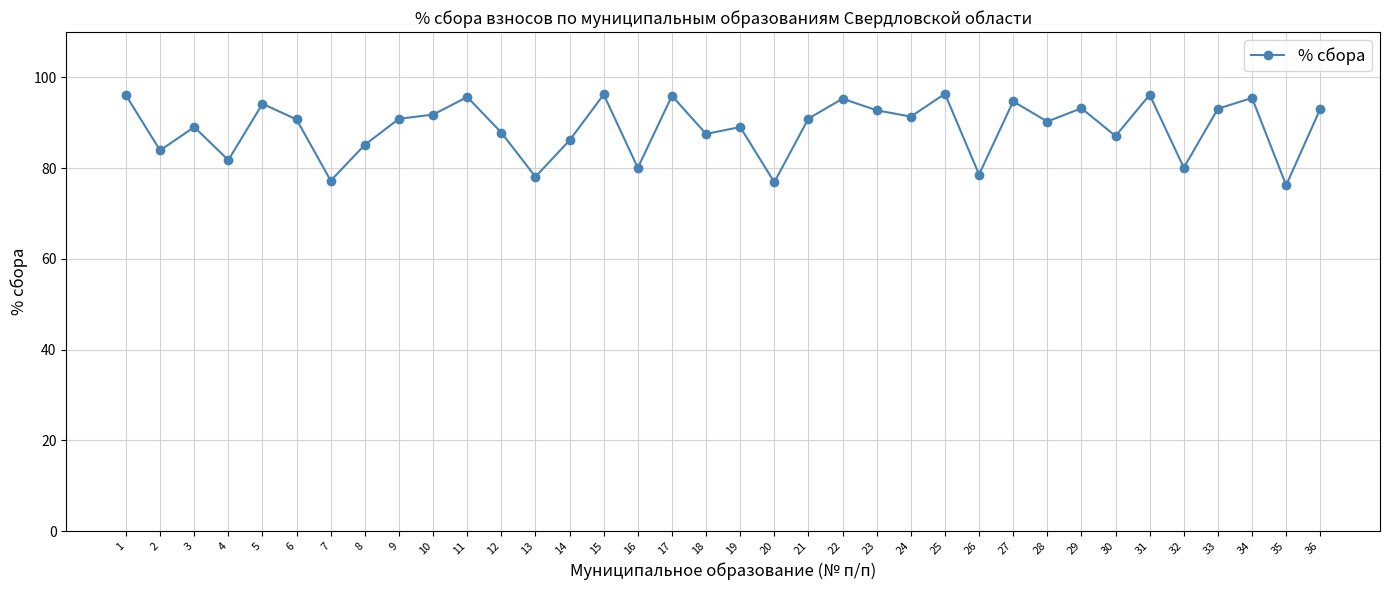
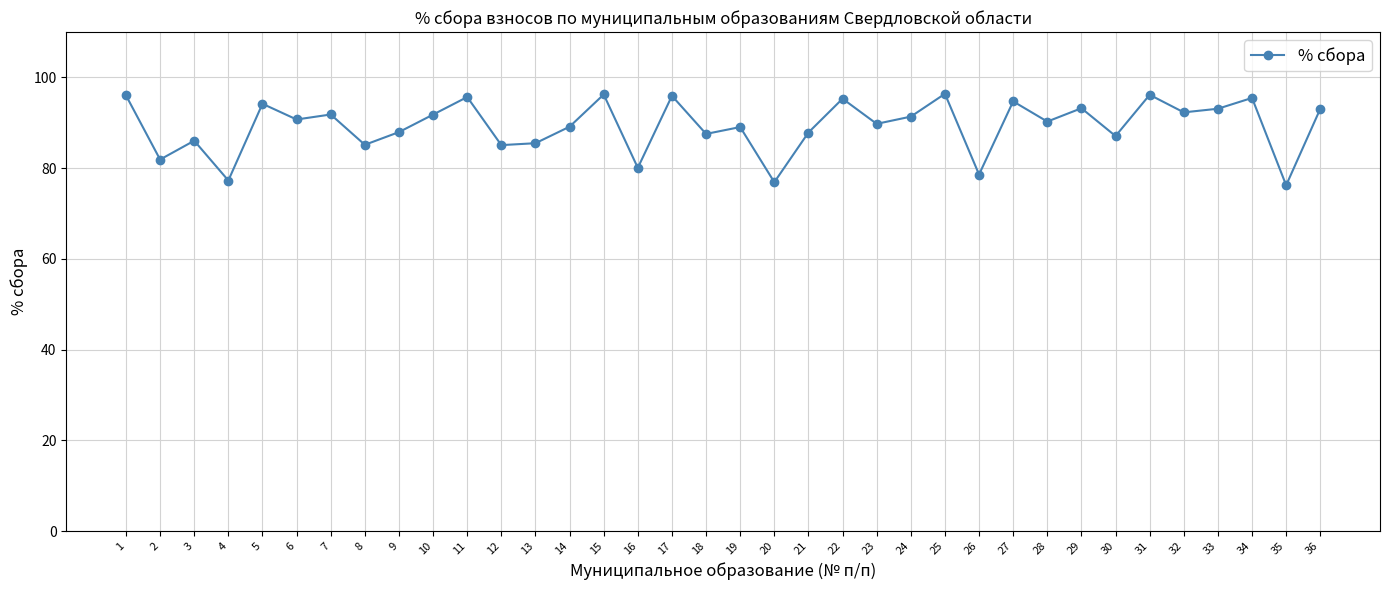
2: 84 -> 82
3: 89 -> 86
4: 82 -> 77
7: 77 -> 92
9: 91 -> 88
12: 88 -> 85
13: 78 -> 86
14: 86 -> 89
21: 91 -> 88
23: 93 -> 90
32: 80 -> 92
